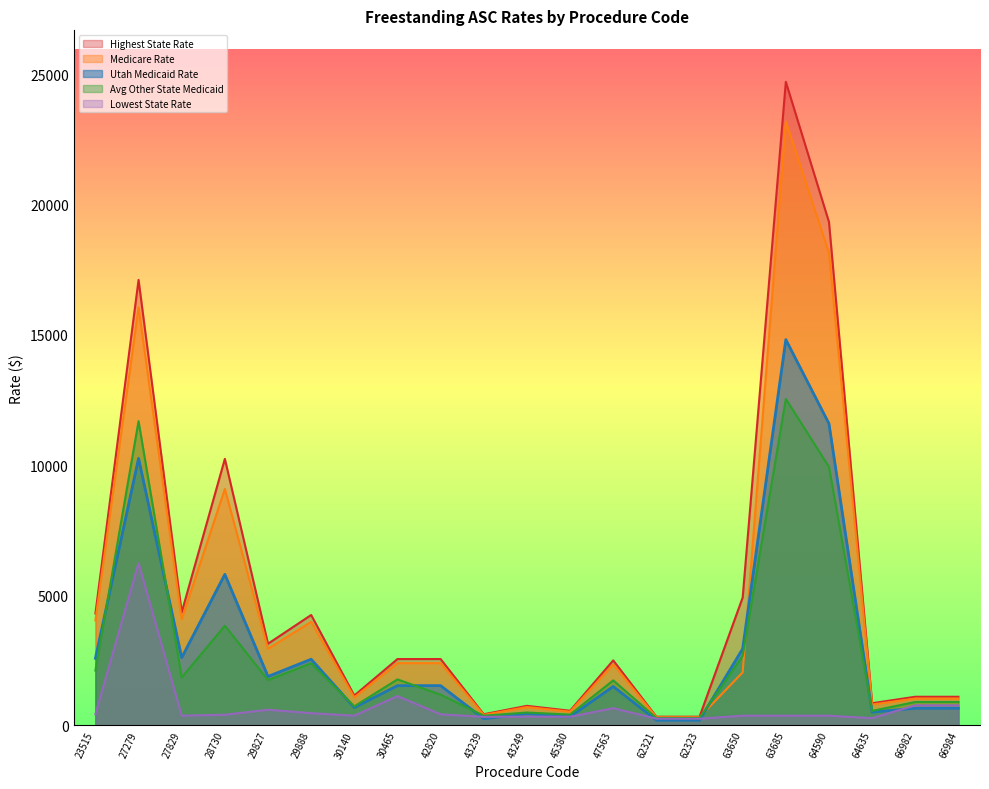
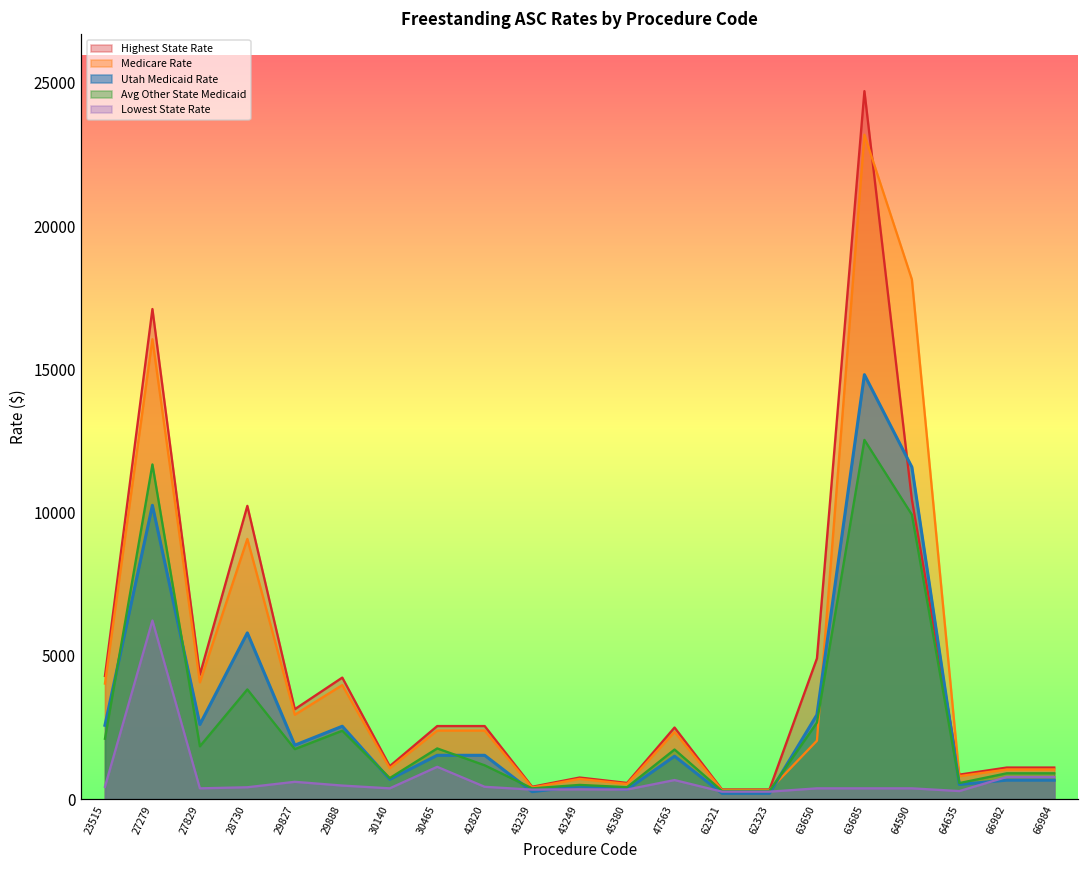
Highest State Rate, 64590: 19300 -> 10500
